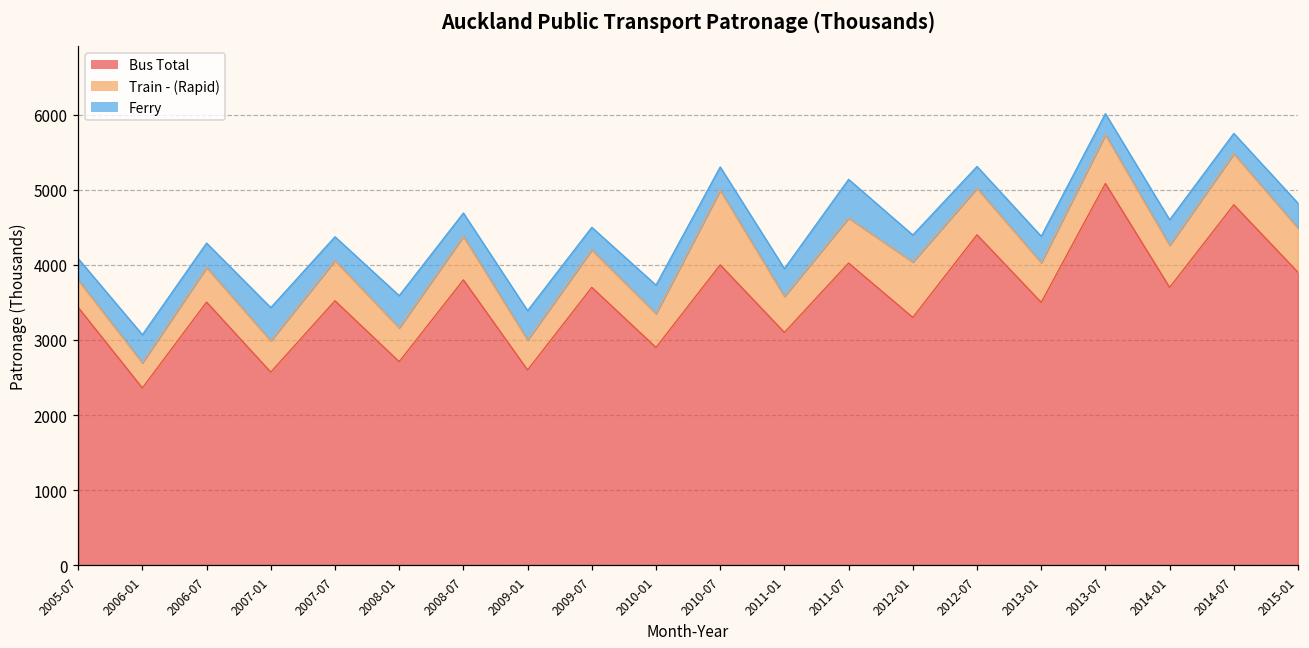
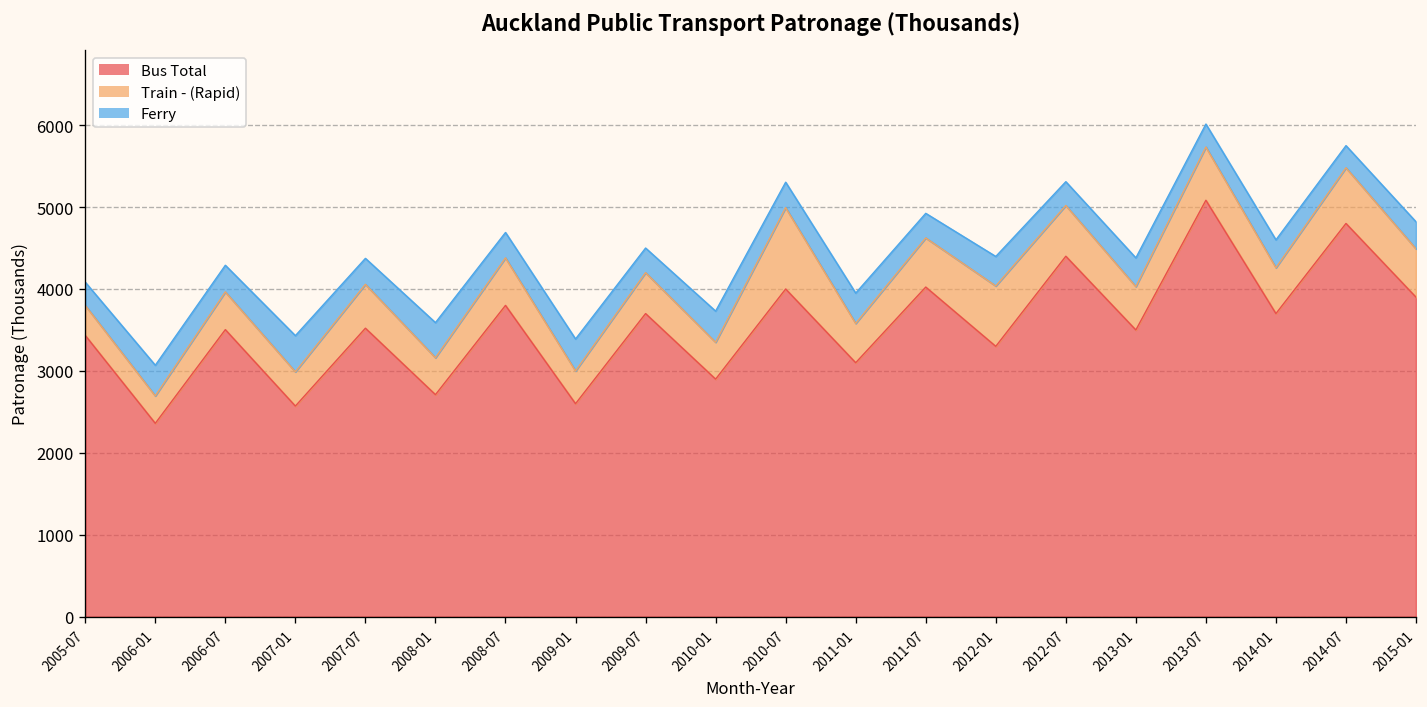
Ferry, 2011-07: 500 -> 300
